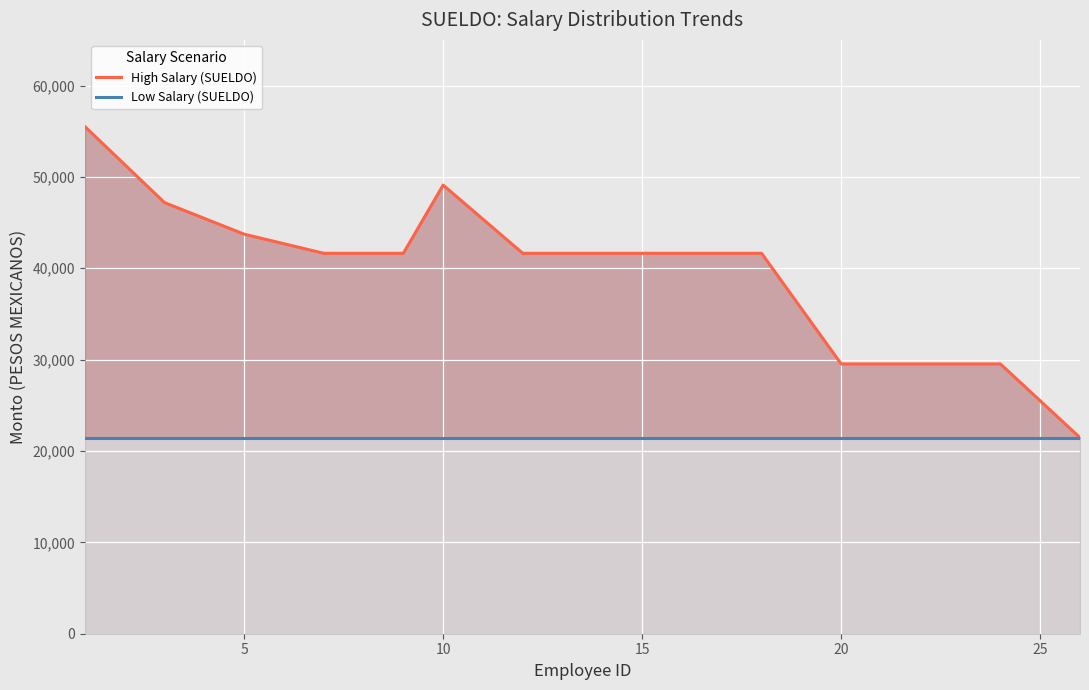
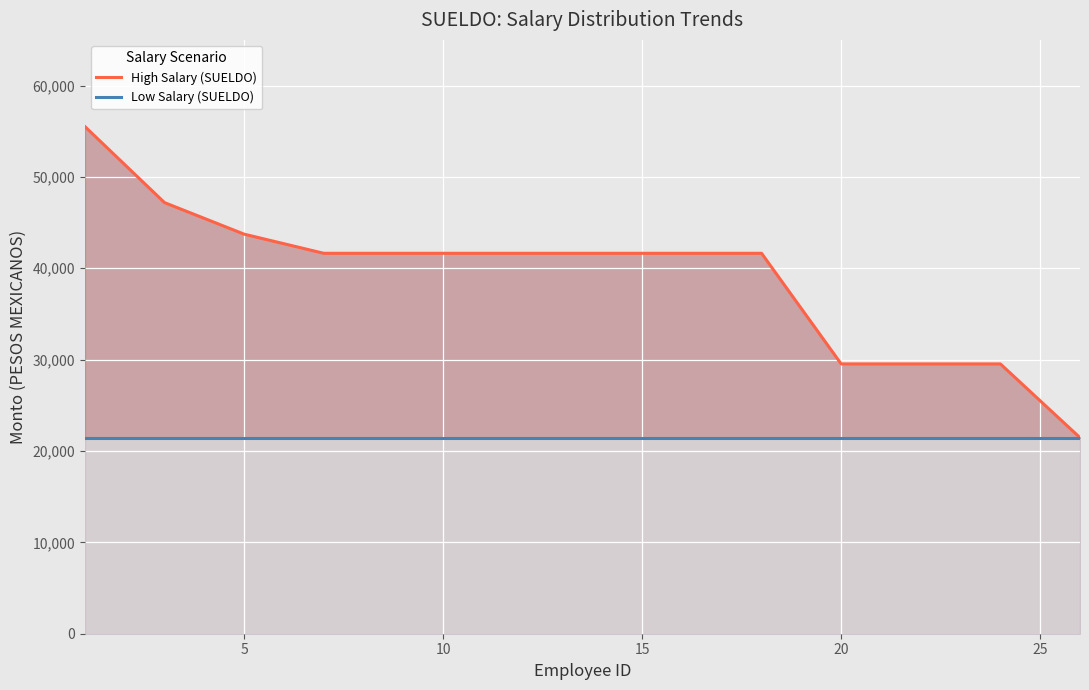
High Salary (SUELDO), 10: 49,000 -> 42,000
